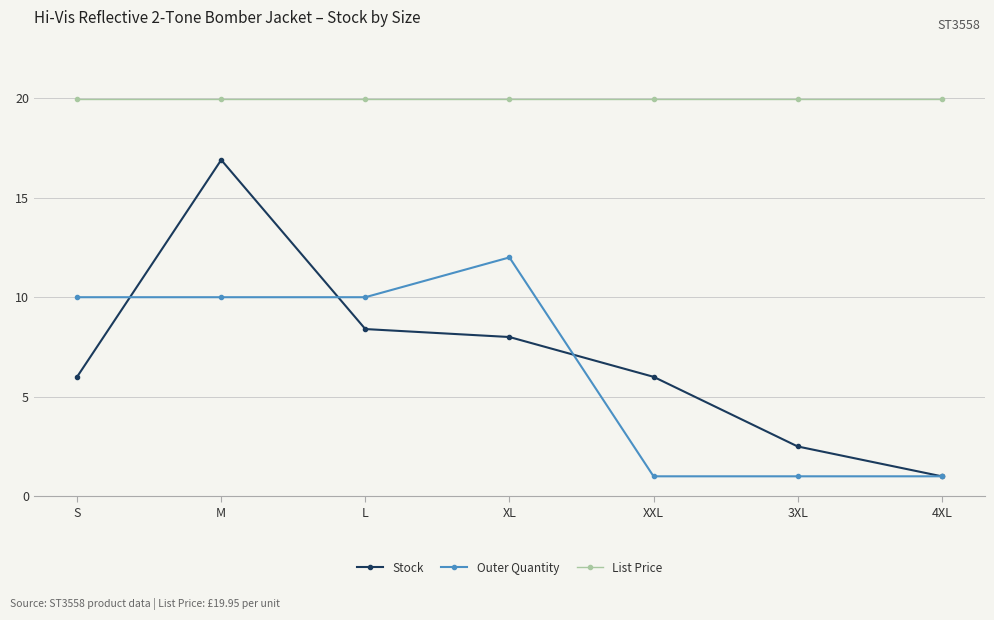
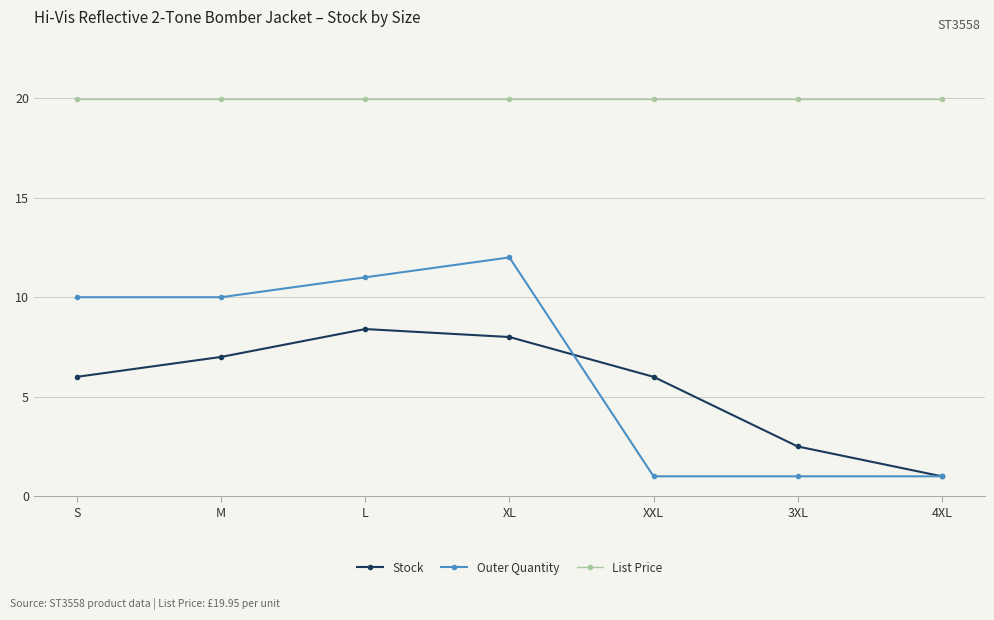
Stock, M: 16.9 -> 7.0
Outer Quantity, L: 10 -> 11
